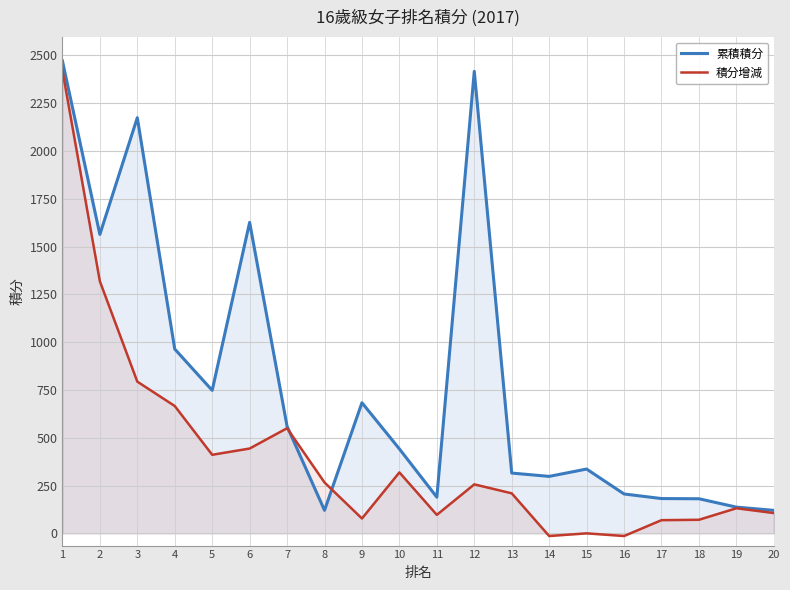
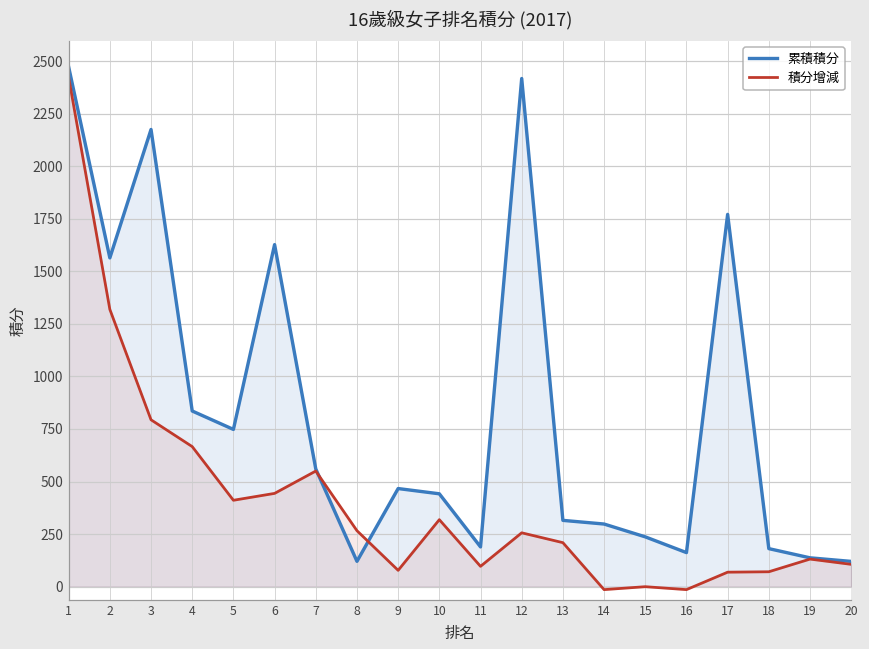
累積積分, 4: 960 -> 840
累積積分, 9: 680 -> 470
累積積分, 15: 340 -> 240
累積積分, 16: 210 -> 160
累積積分, 17: 180 -> 1770
